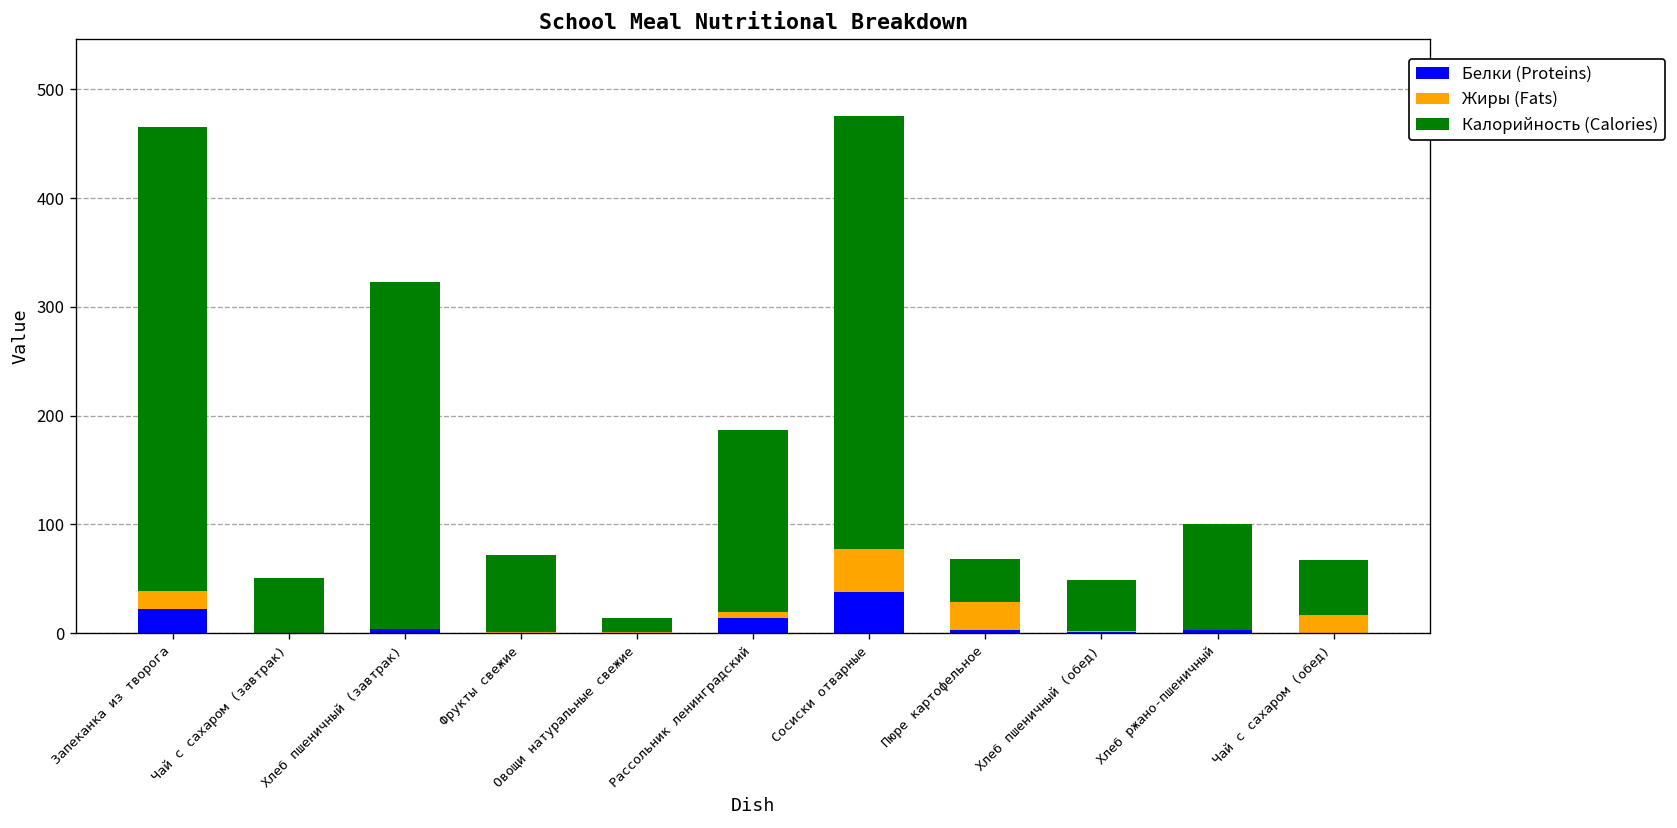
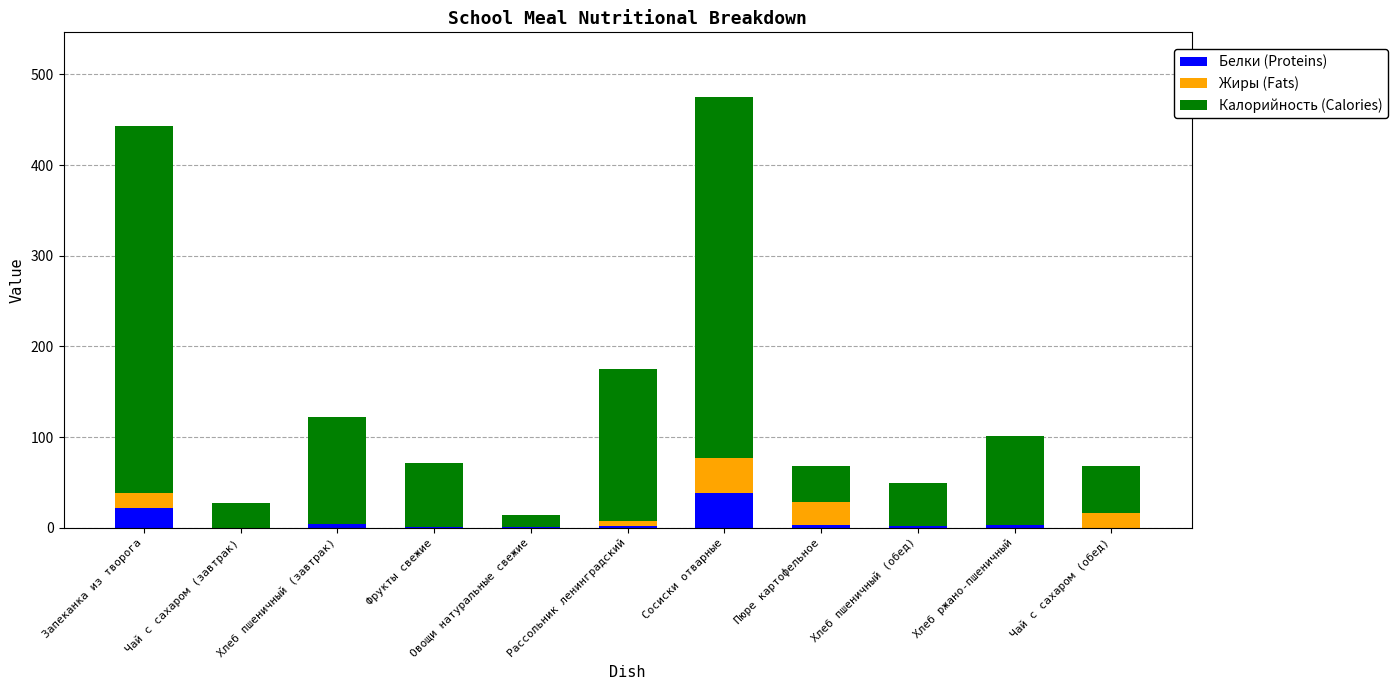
Калорийность (Calories), Запеканка из творога: 430 -> 410
Калорийность (Calories), Чай с сахаром (завтрак): 50 -> 30
Калорийность (Calories), Хлеб пшеничный (завтрак): 320 -> 120
Белки (Proteins), Рассольник ленинградский: 10 -> 0
